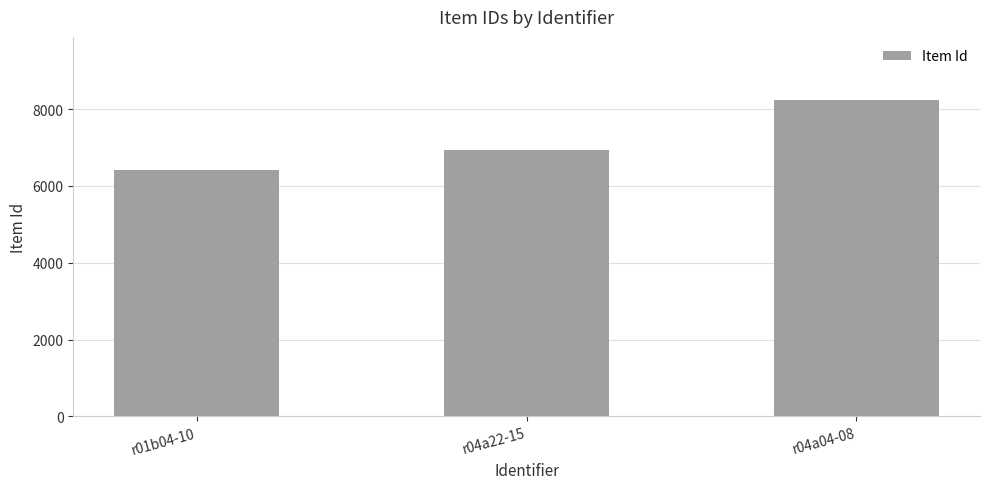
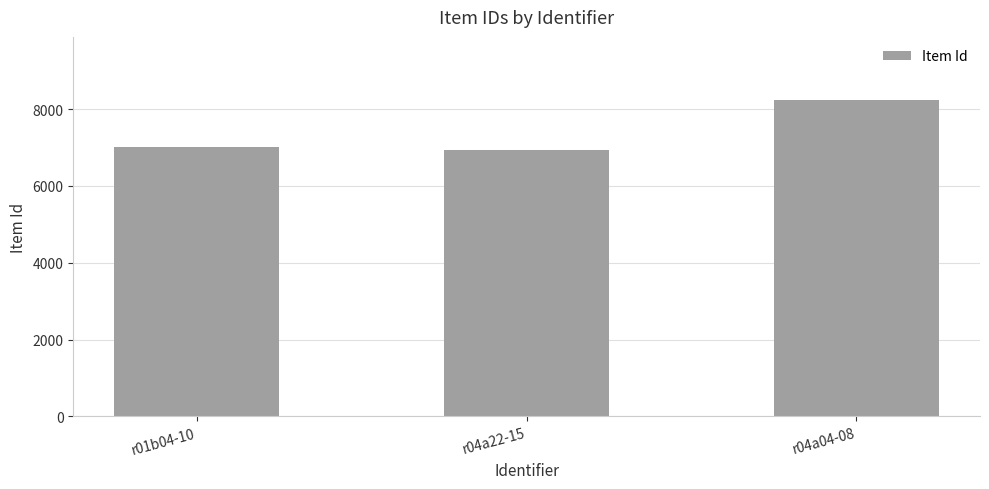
r01b04-10: 6400 -> 7000
